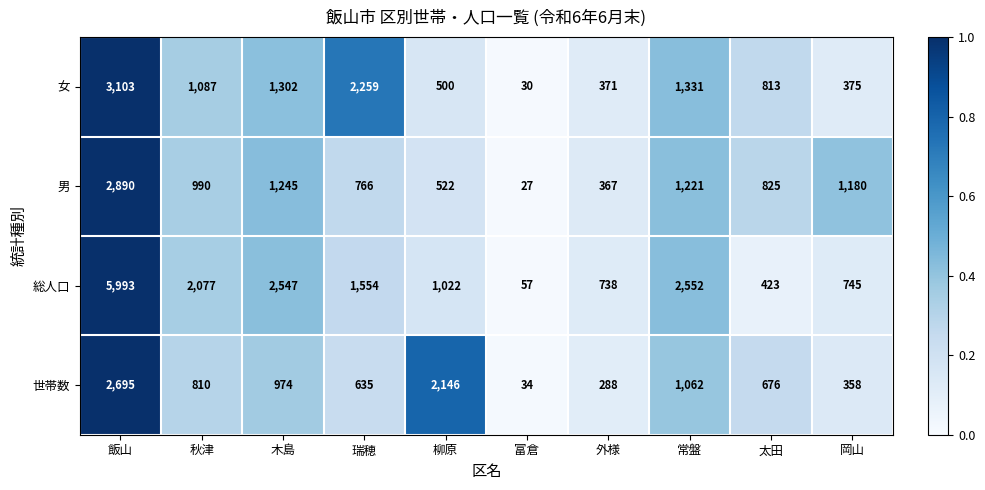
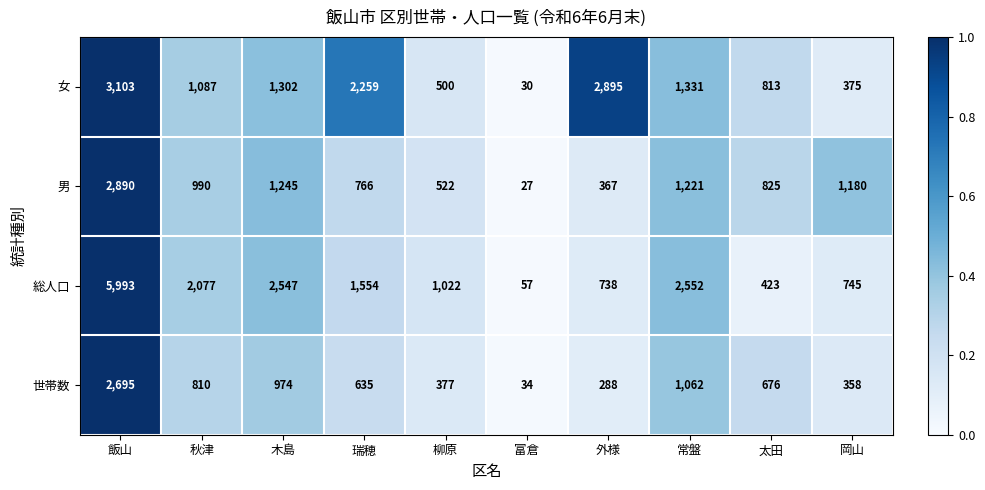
女, 外様: 371 -> 2,895
世帯数, 柳原: 2,146 -> 377
